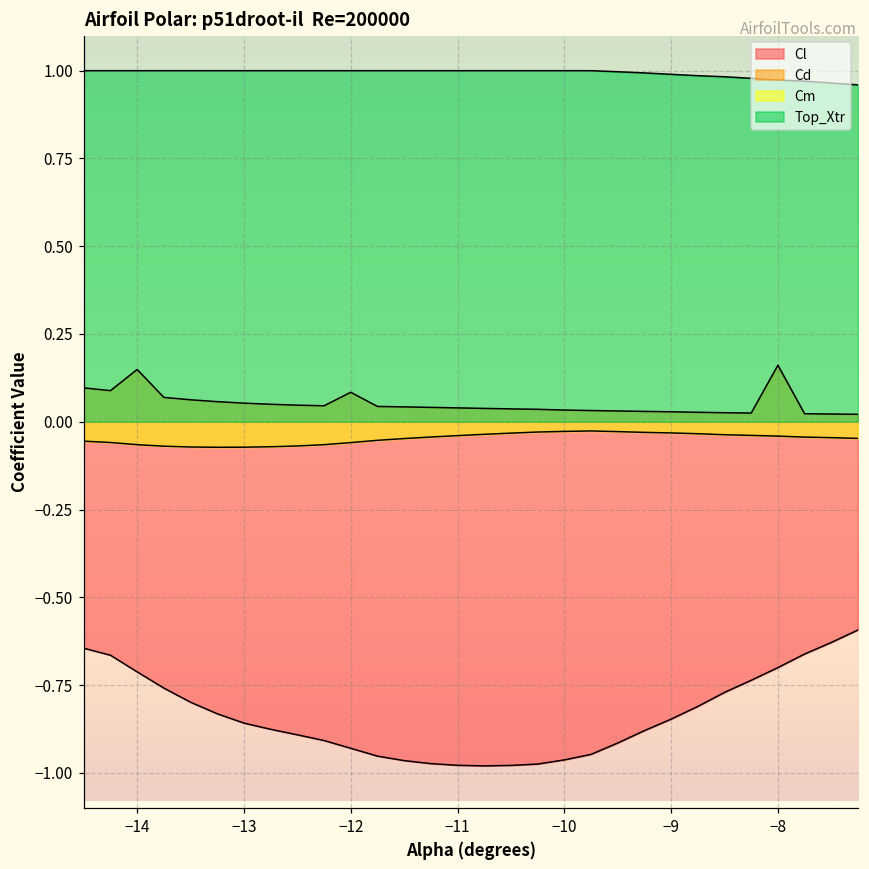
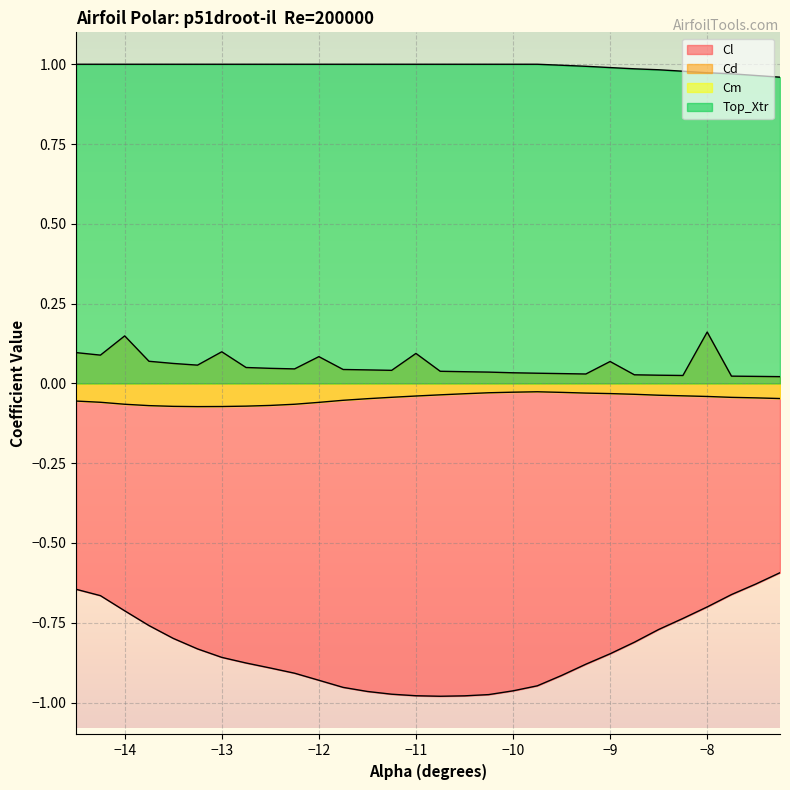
Cd, −13: 0.05 -> 0.10
Cd, −11: 0.04 -> 0.09
Cd, −9: 0.03 -> 0.07
